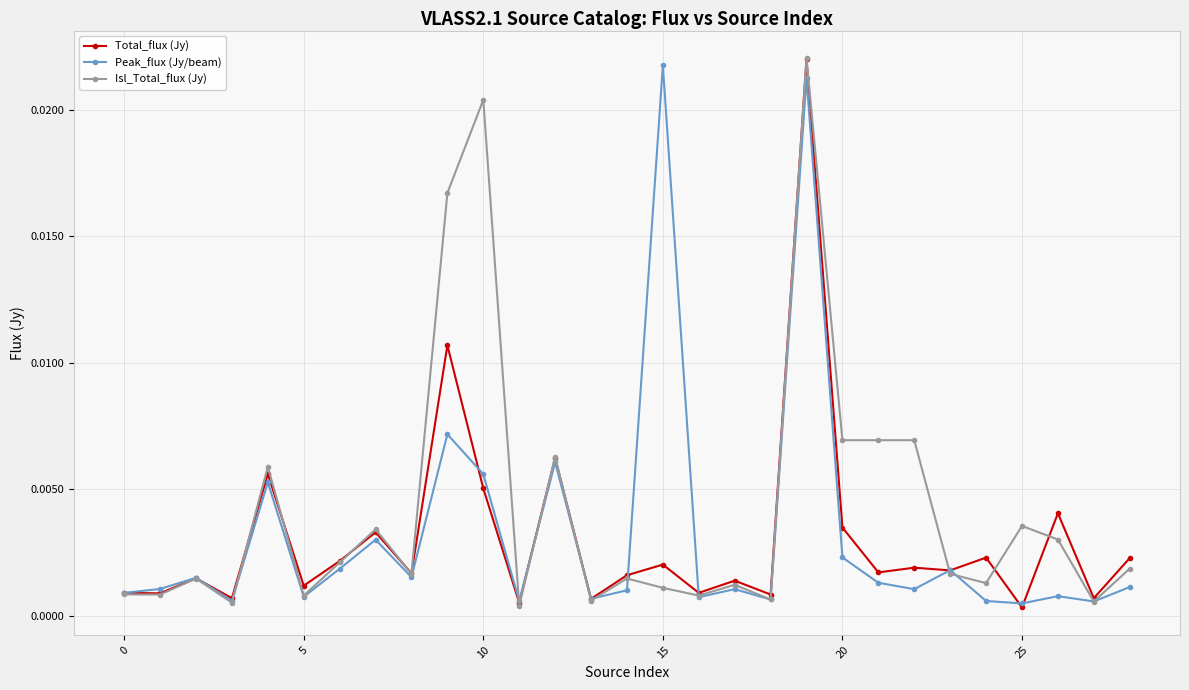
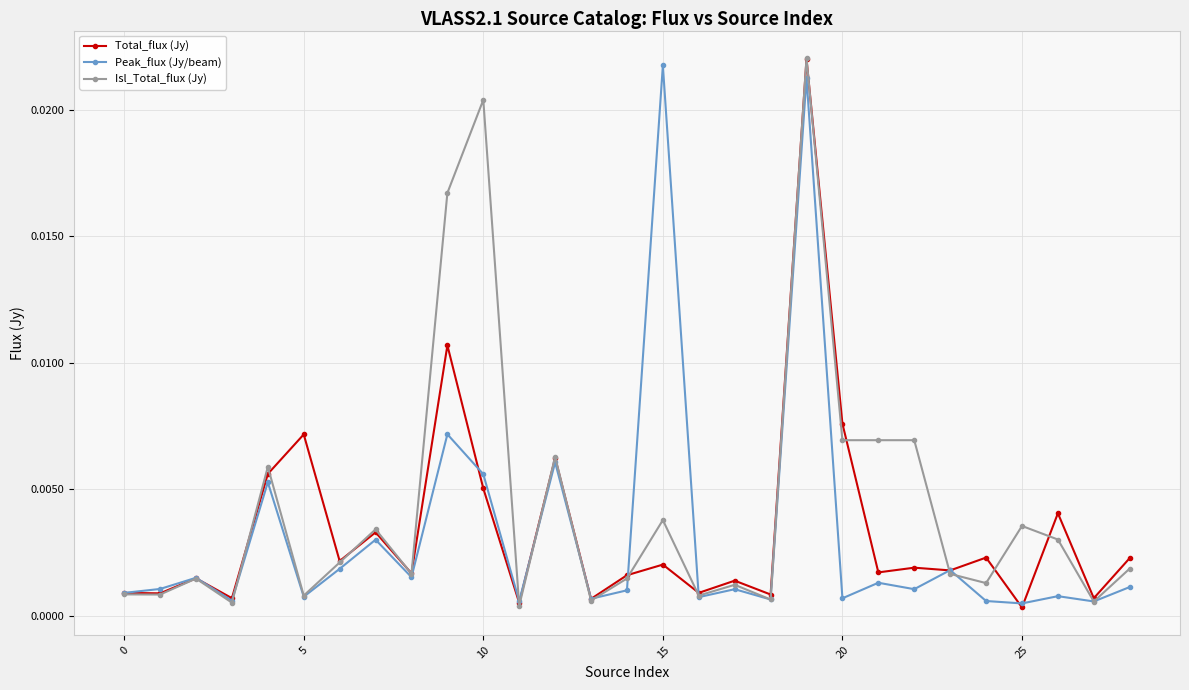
Total_flux (Jy), 5: 0.0012 -> 0.0072
Isl_Total_flux (Jy), 15: 0.0011 -> 0.0038
Total_flux (Jy), 20: 0.0035 -> 0.0076
Peak_flux (Jy/beam), 20: 0.0023 -> 0.0007
